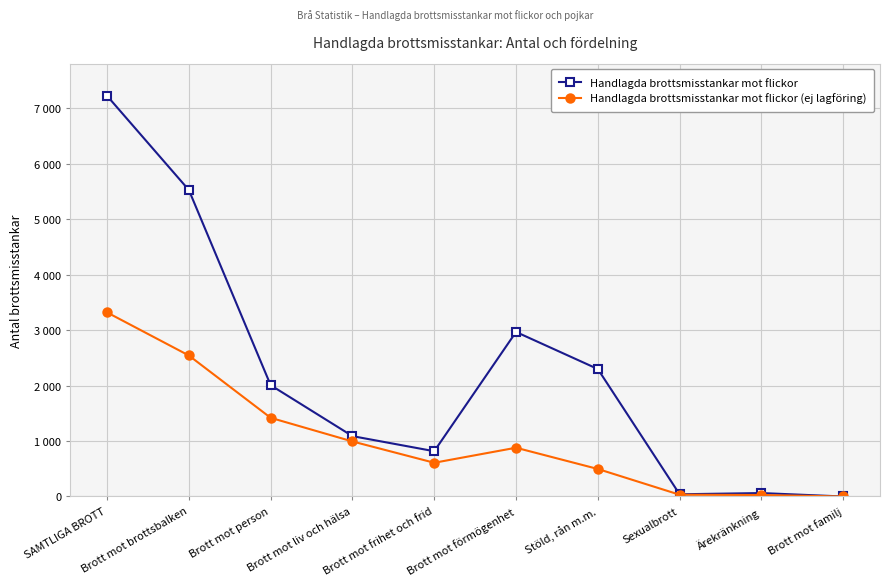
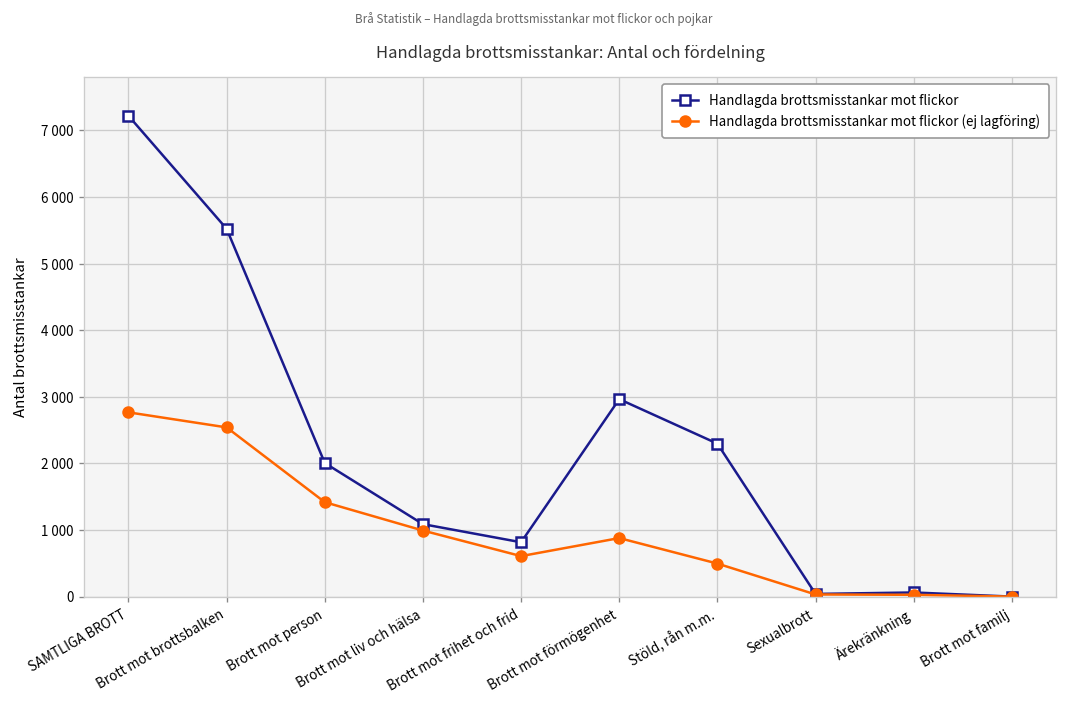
Handlagda brottsmisstankar mot flickor (ej lagföring), SAMTLIGA BROTT: 3300 -> 2800
